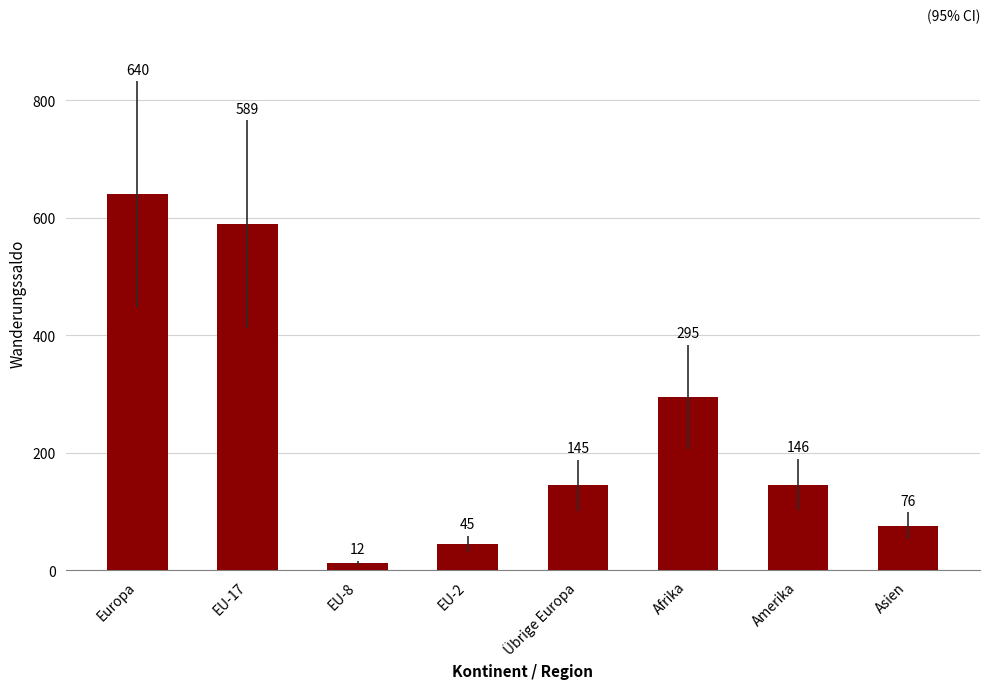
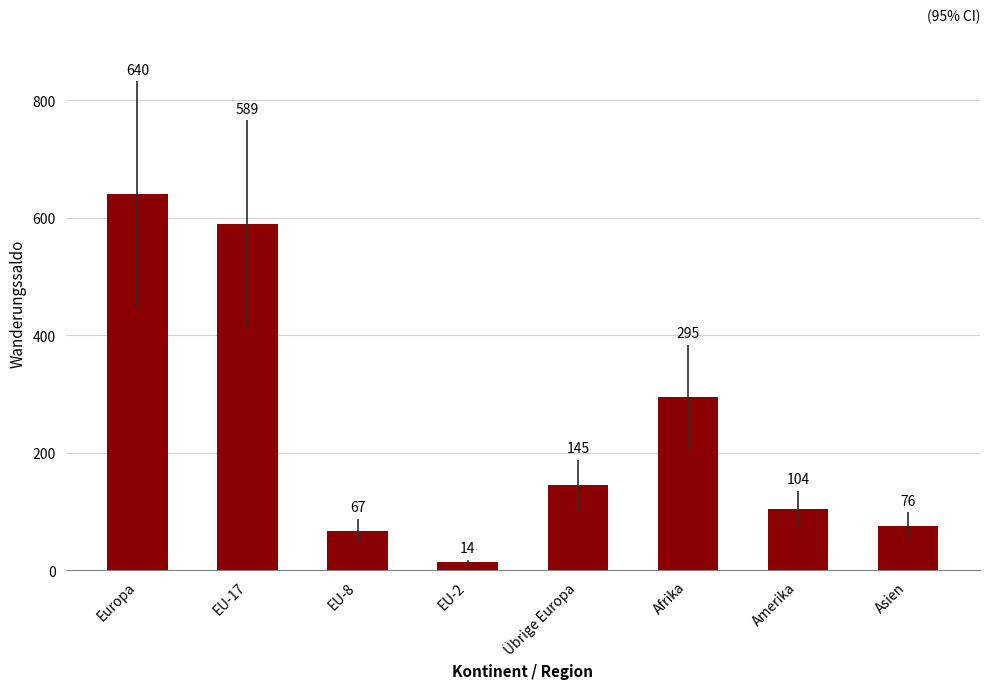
EU-8: 12 -> 67
EU-2: 45 -> 14
Amerika: 146 -> 104
